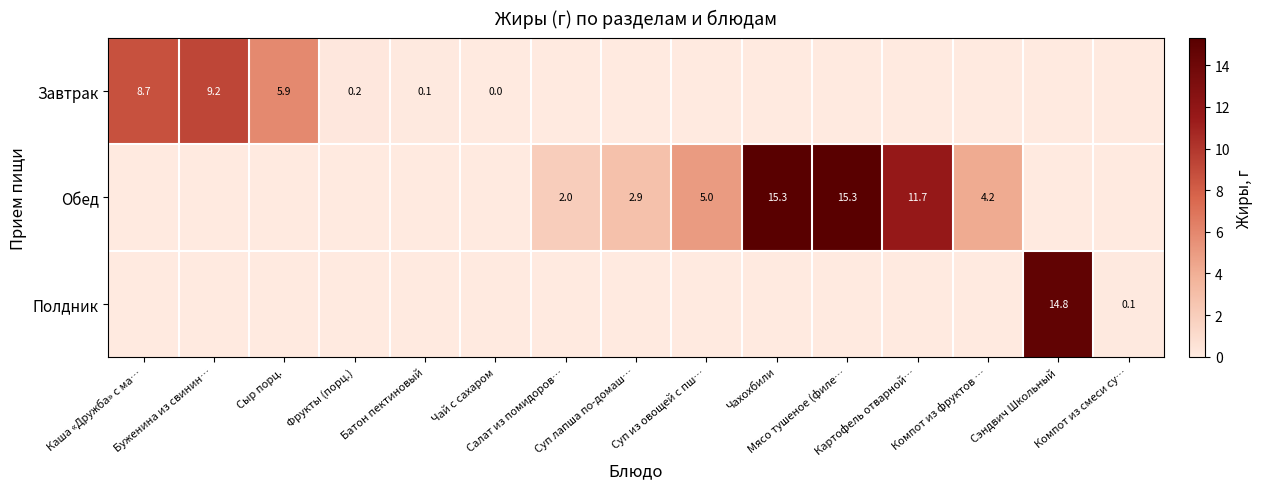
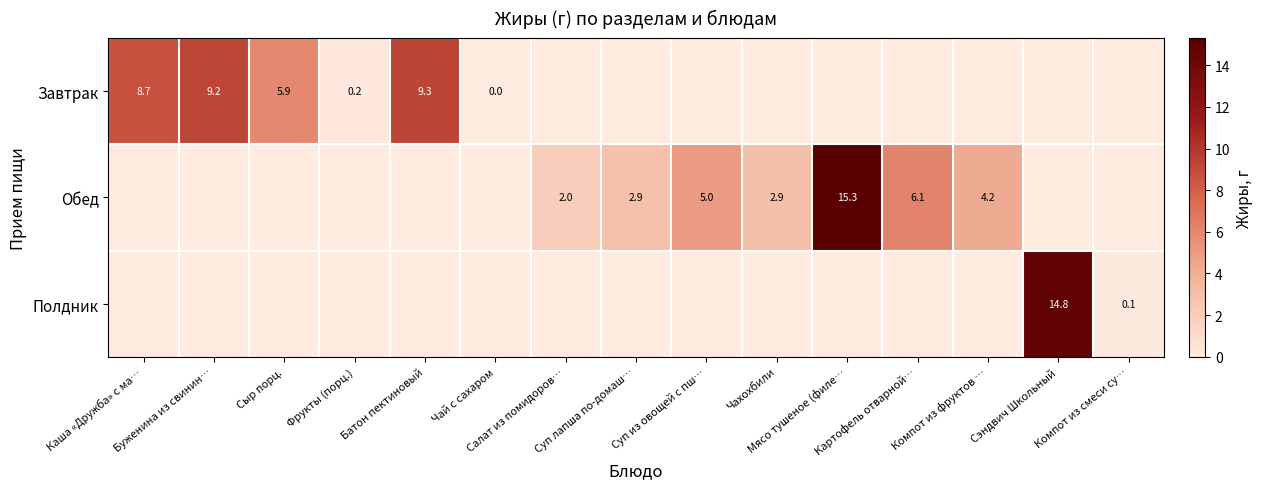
Завтрак, Батон пектиновый: 0.1 -> 9.3
Обед, Чахохбили: 15.3 -> 2.9
Обед, Картофель отварной…: 11.7 -> 6.1
